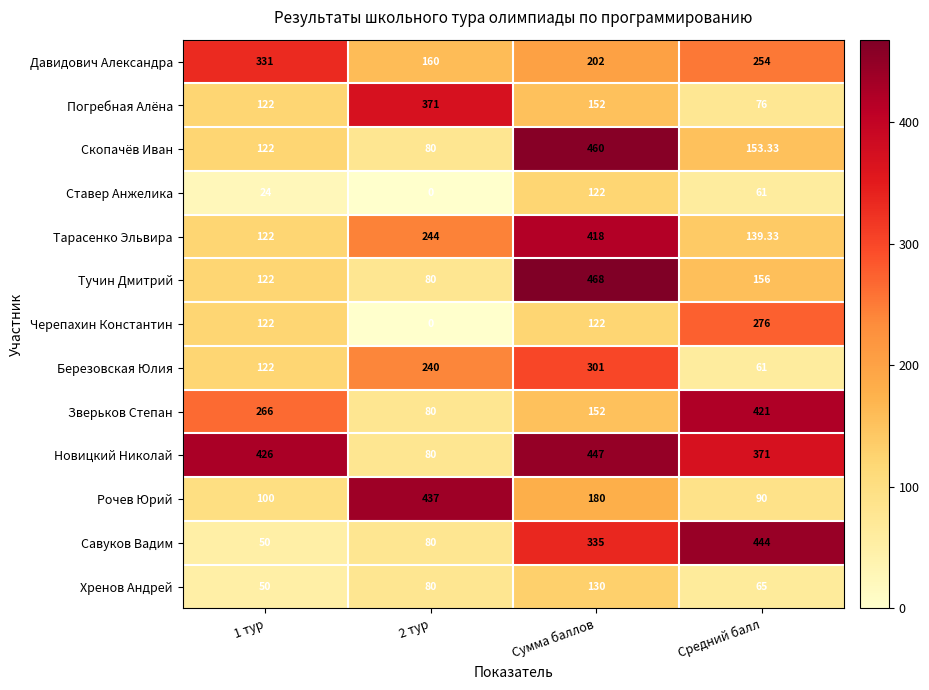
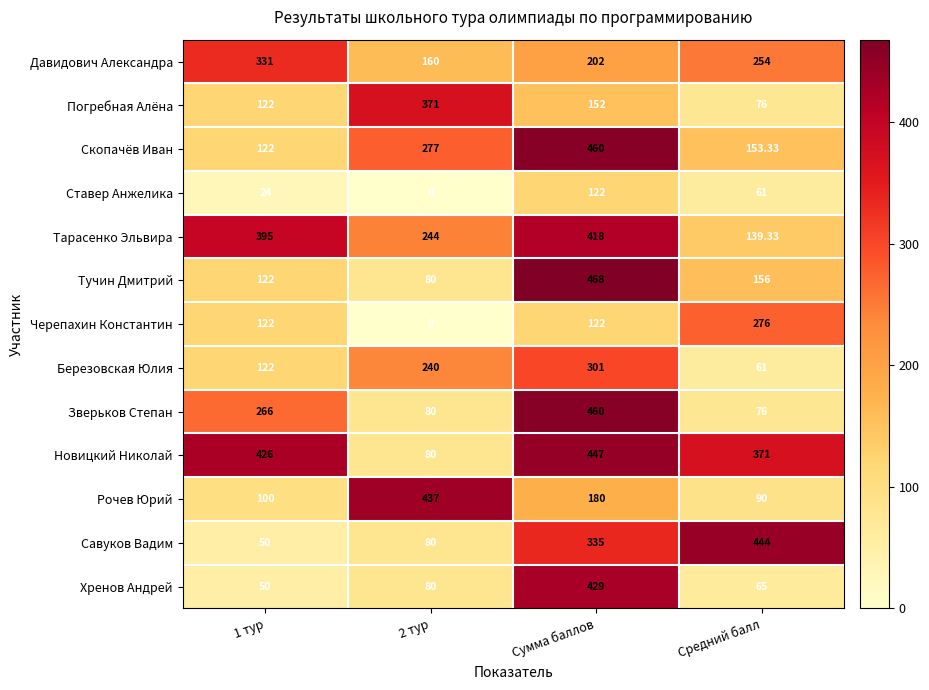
Скопачёв Иван, 2 тур: 80 -> 277
Тарасенко Эльвира, 1 тур: 122 -> 395
Зверьков Степан, Сумма баллов: 152 -> 460
Зверьков Степан, Средний балл: 421 -> 76
Хренов Андрей, Сумма баллов: 130 -> 429
